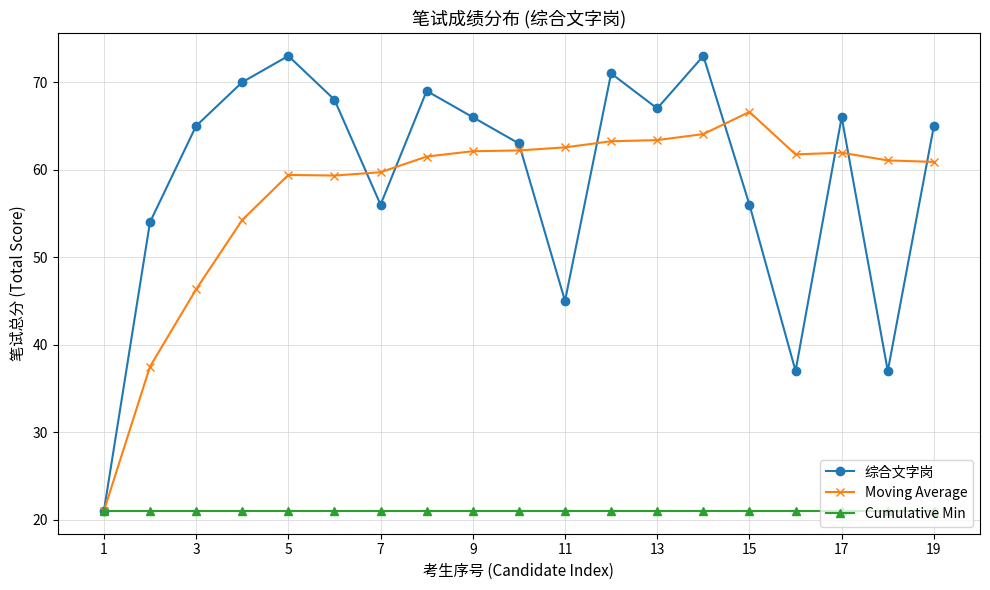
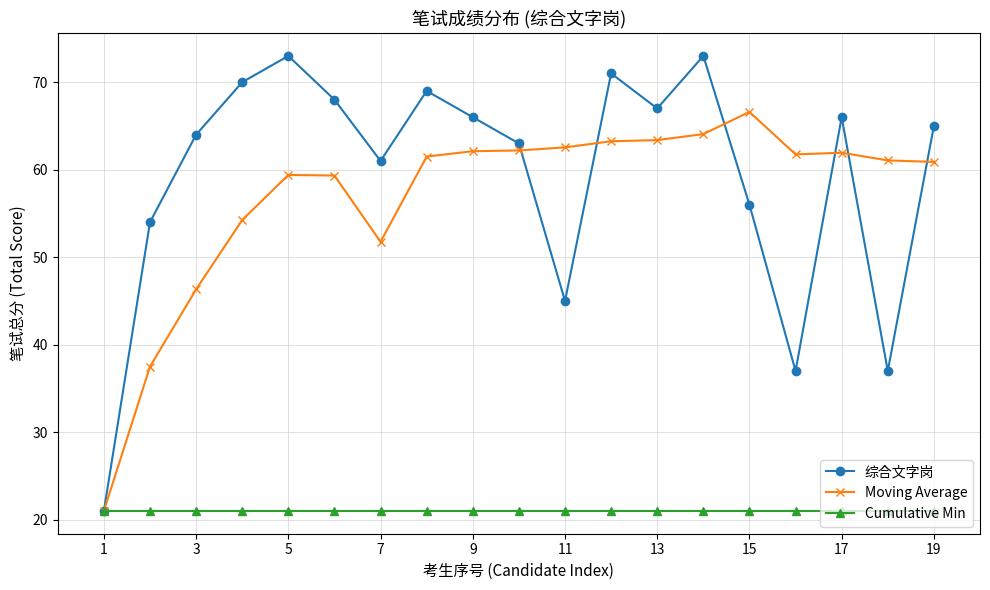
综合文字岗, 3: 65 -> 64
综合文字岗, 7: 56 -> 61
Moving Average, 7: 60 -> 52
